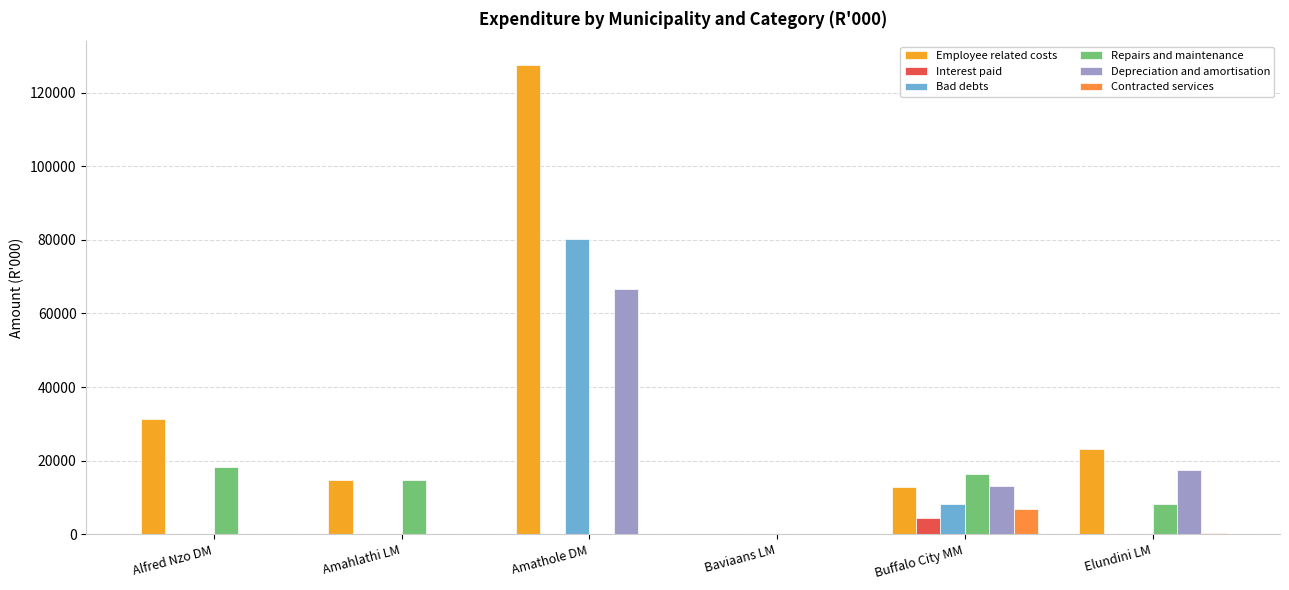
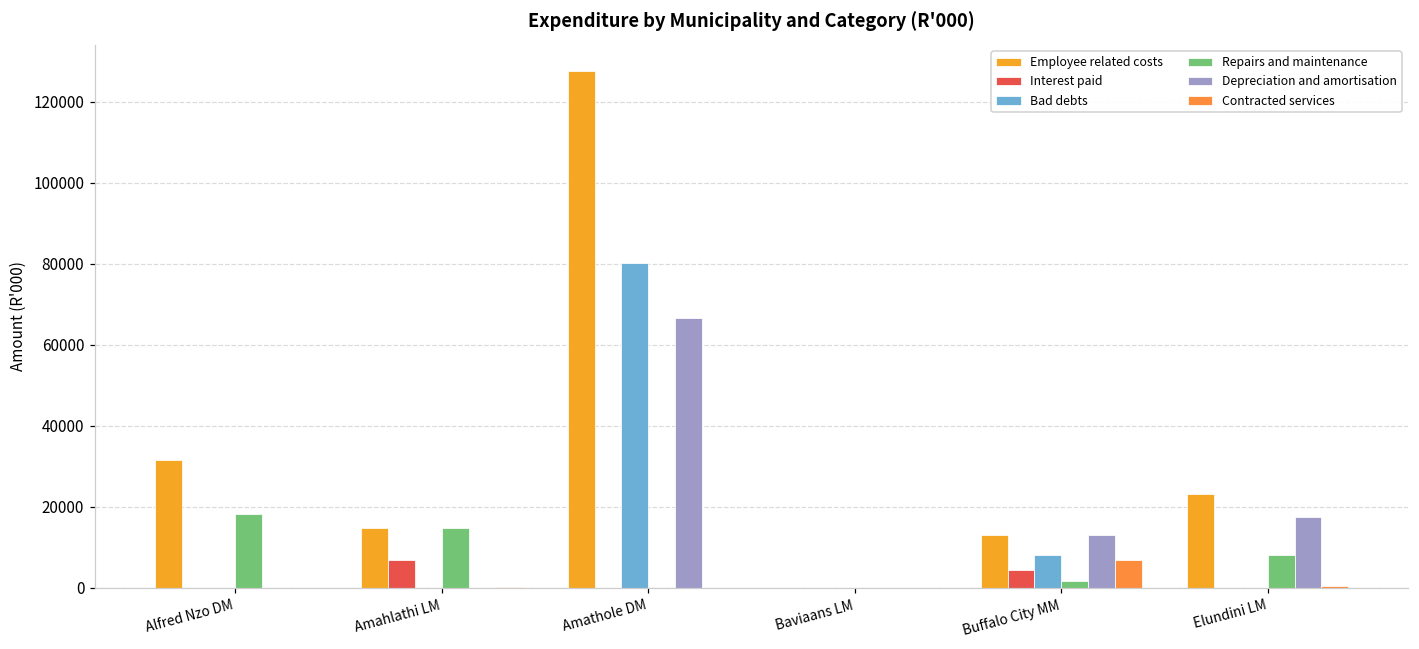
Interest paid, Amahlathi LM: 0 -> 7000
Repairs and maintenance, Buffalo City MM: 17000 -> 2000
